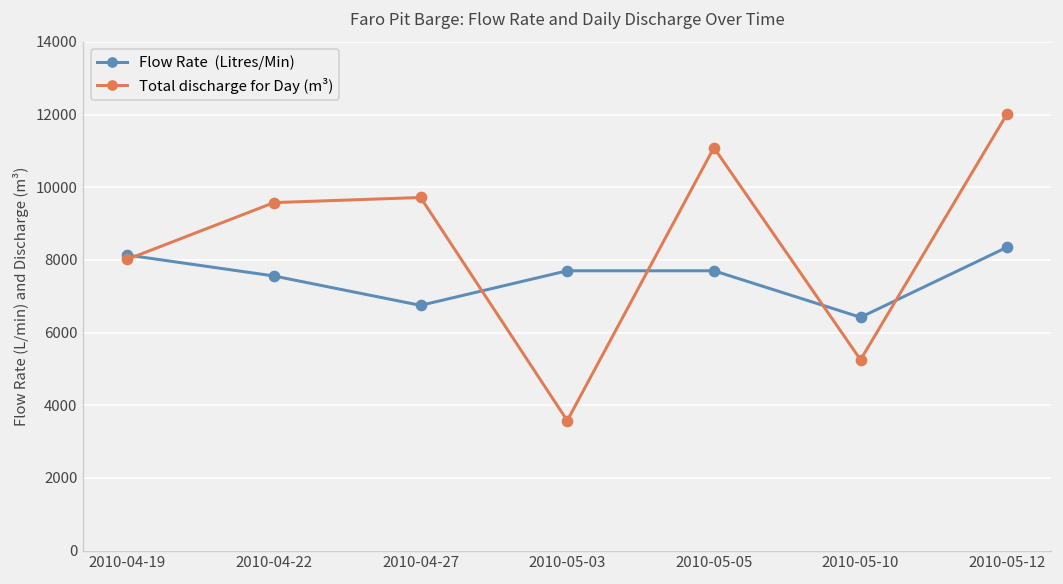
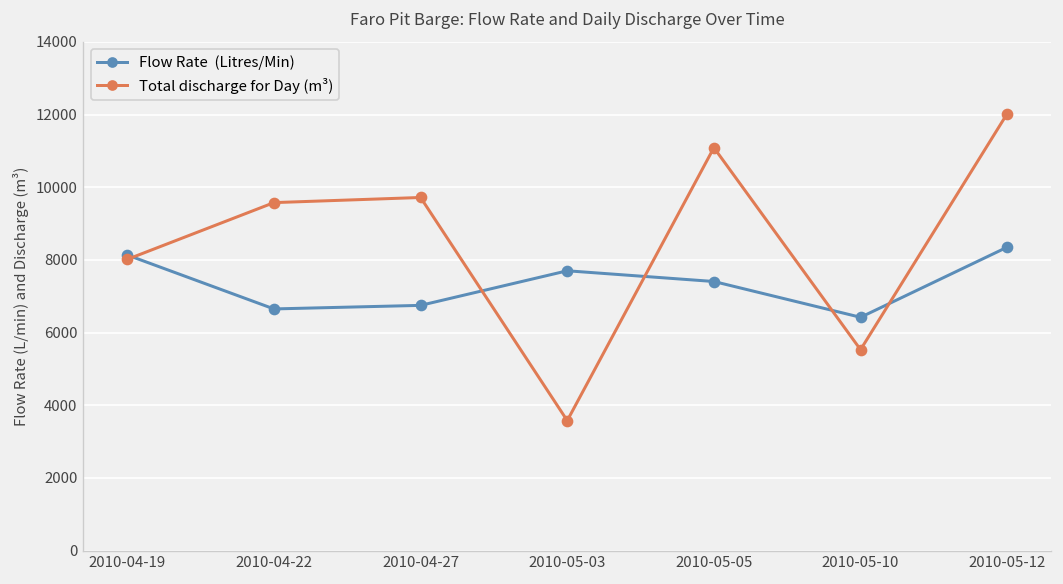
Flow Rate (Litres/Min), 2010-04-22: 7600 -> 6700
Flow Rate (Litres/Min), 2010-05-05: 7700 -> 7400
Total discharge for Day (m³), 2010-05-10: 5300 -> 5500
